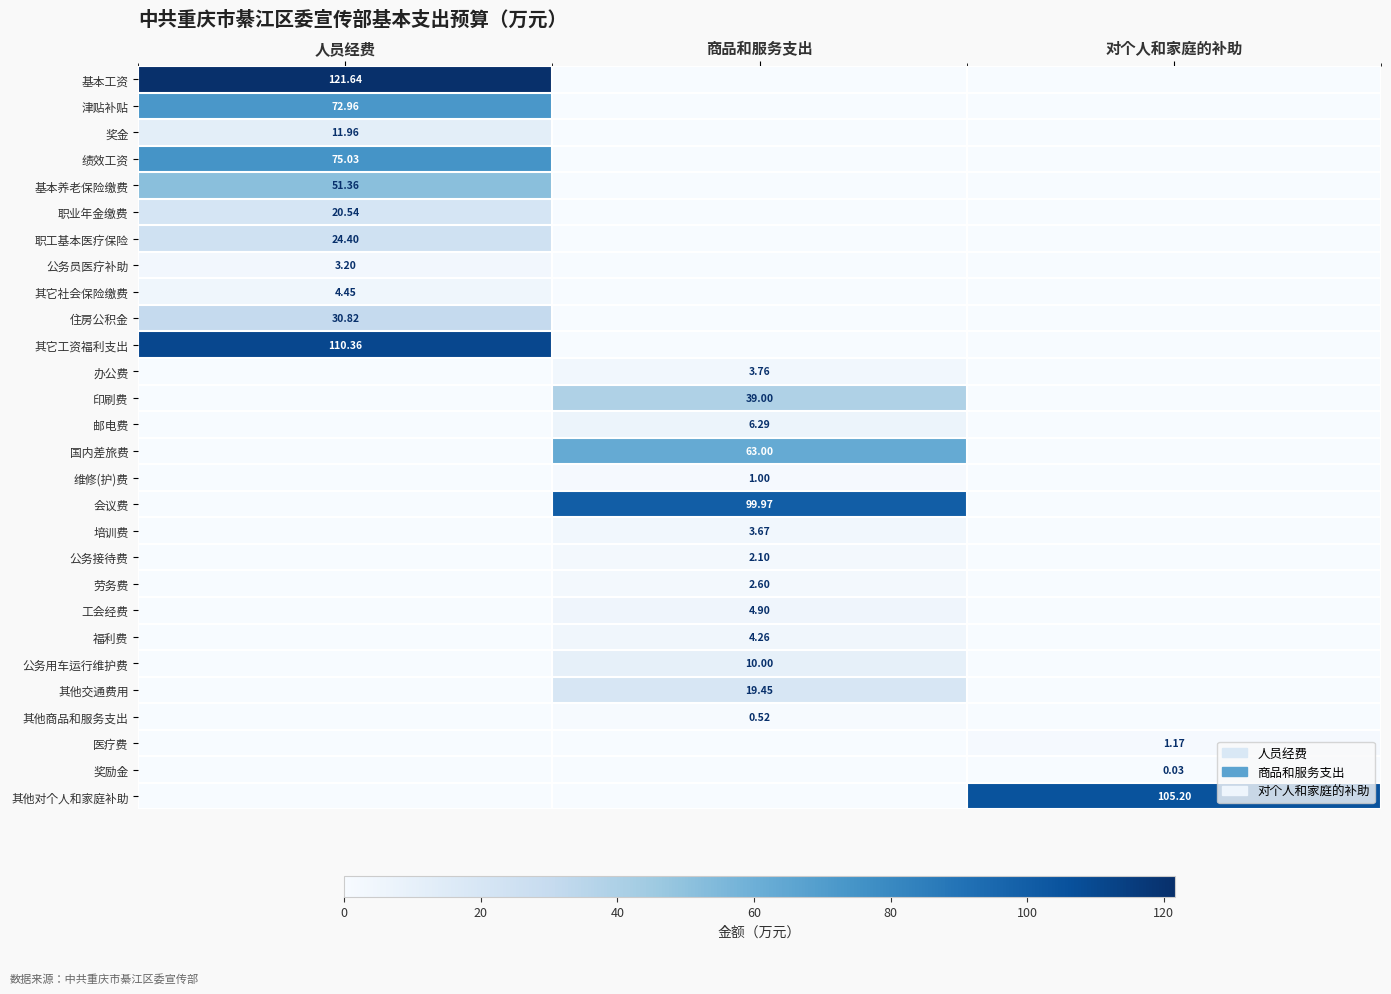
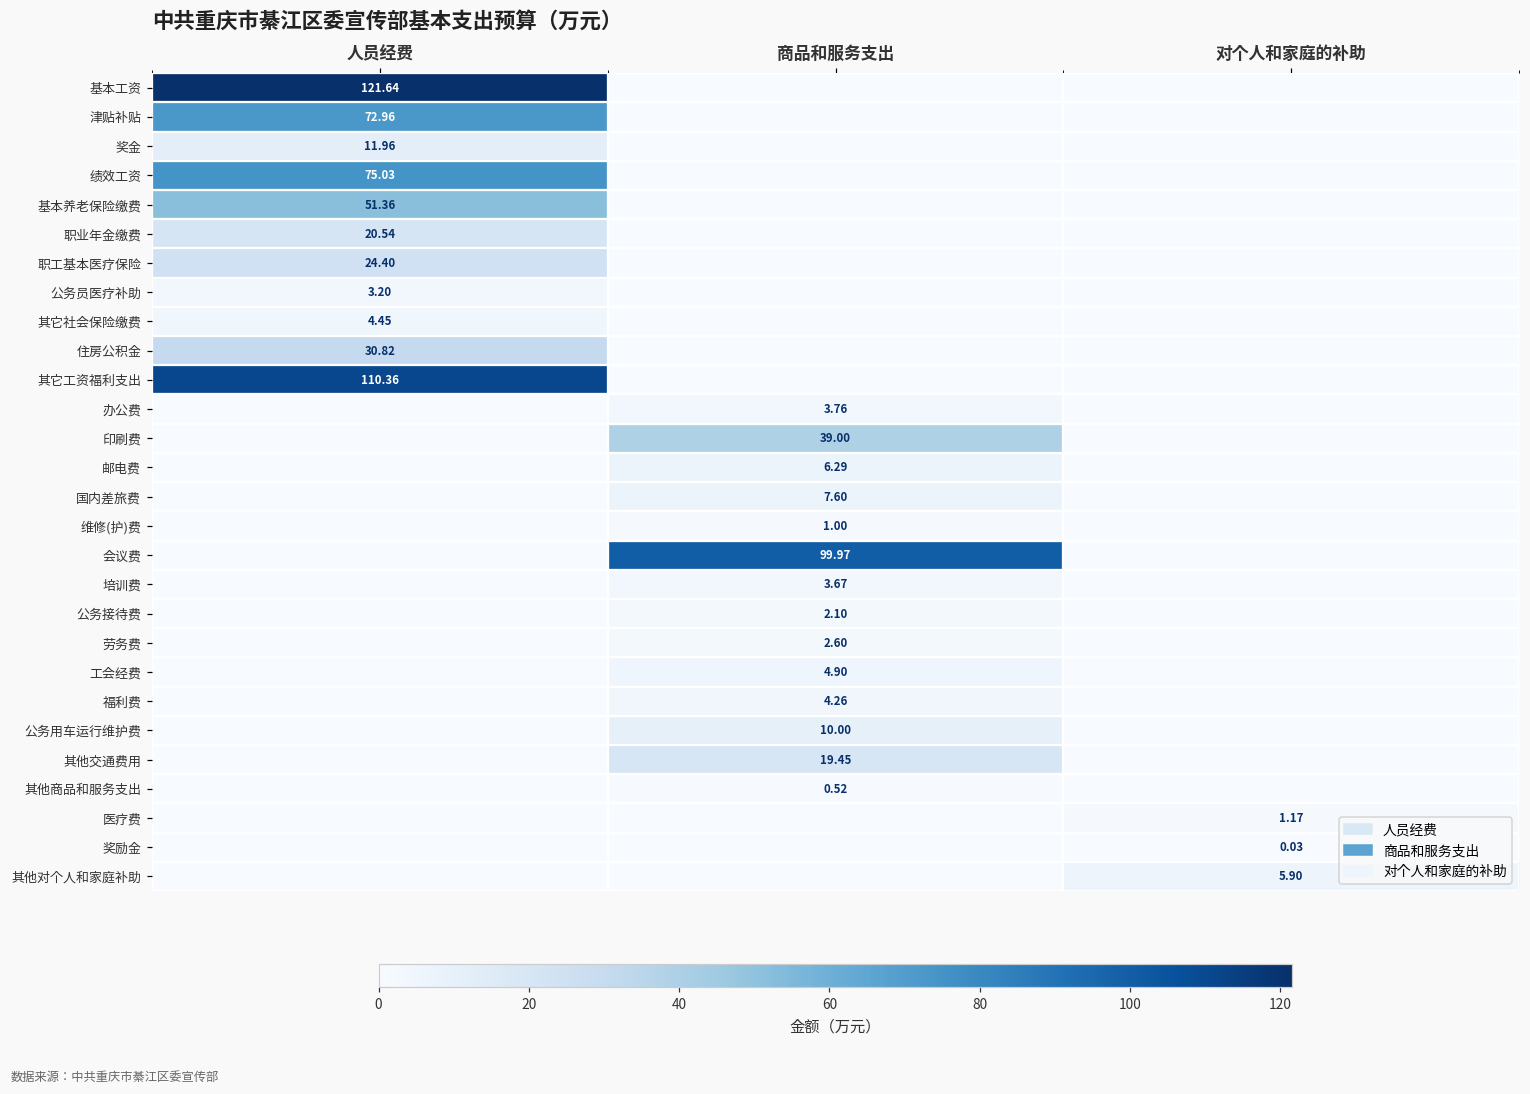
国内差旅费, 商品和服务支出: 63.00 -> 7.60
其他对个人和家庭补助, 对个人和家庭的补助: 105.20 -> 5.90
